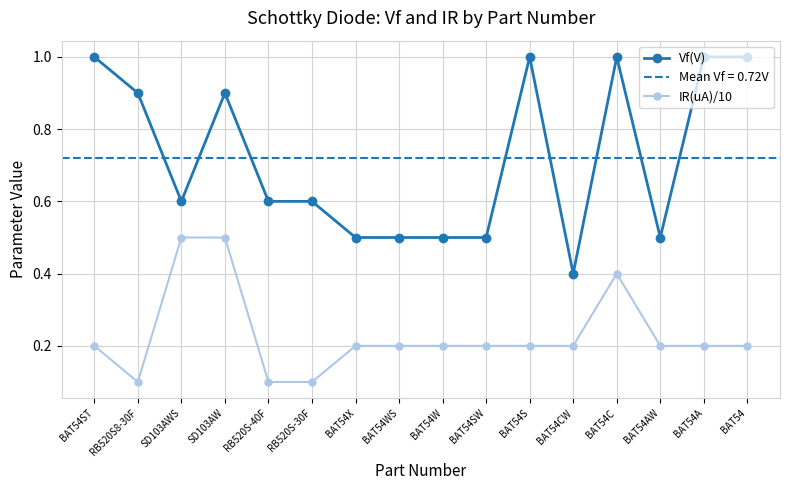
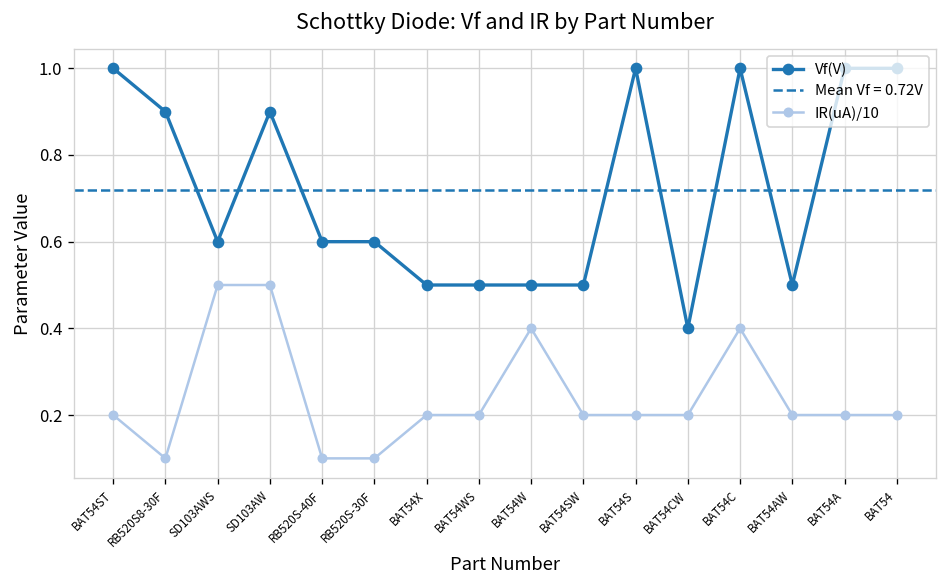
IR(uA)/10, BAT54W: 0.20 -> 0.40
